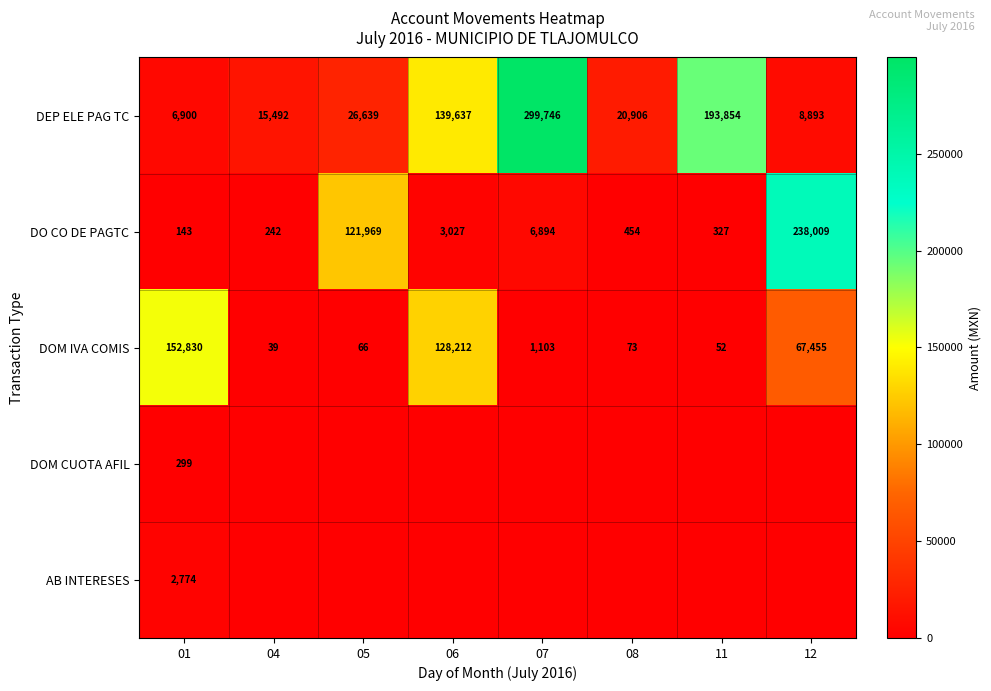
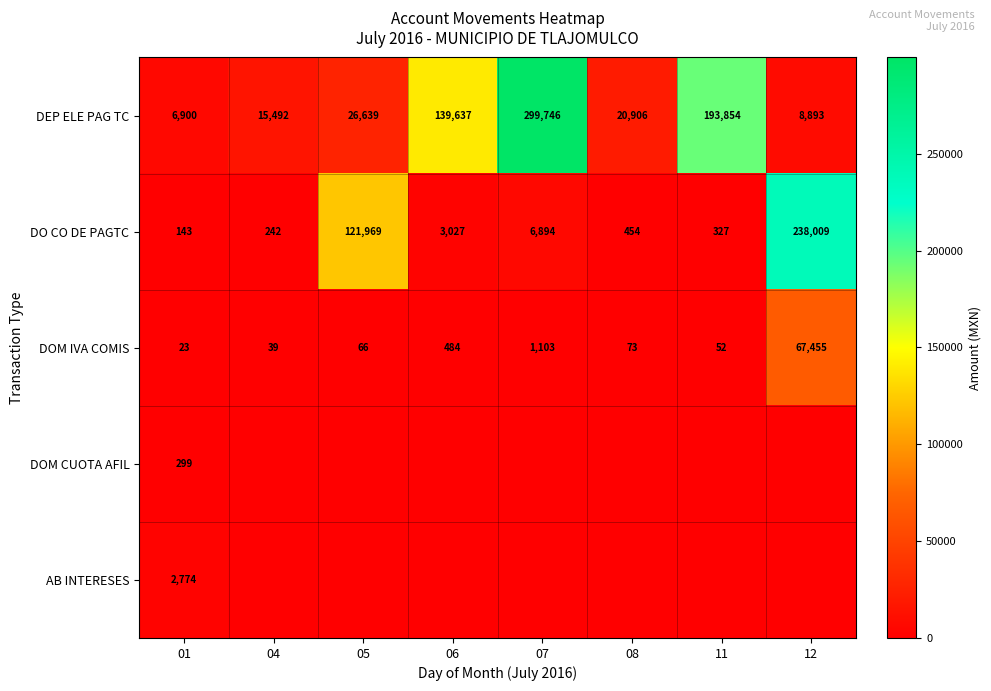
DOM IVA COMIS, 01: 152,830 -> 23
DOM IVA COMIS, 06: 128,212 -> 484
